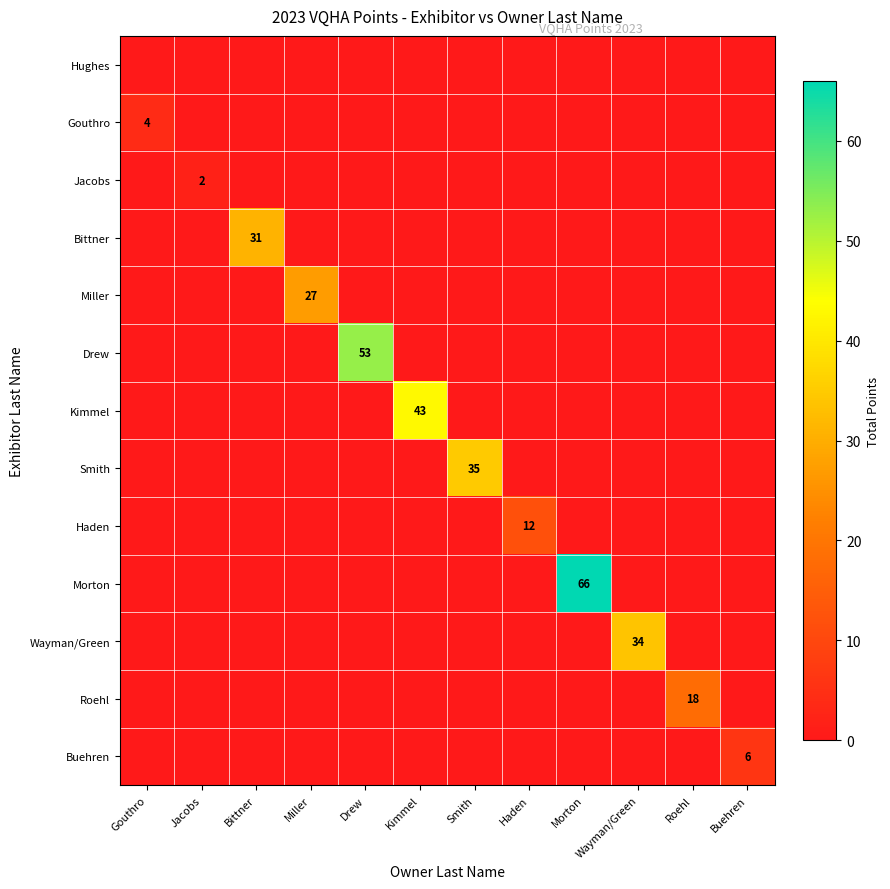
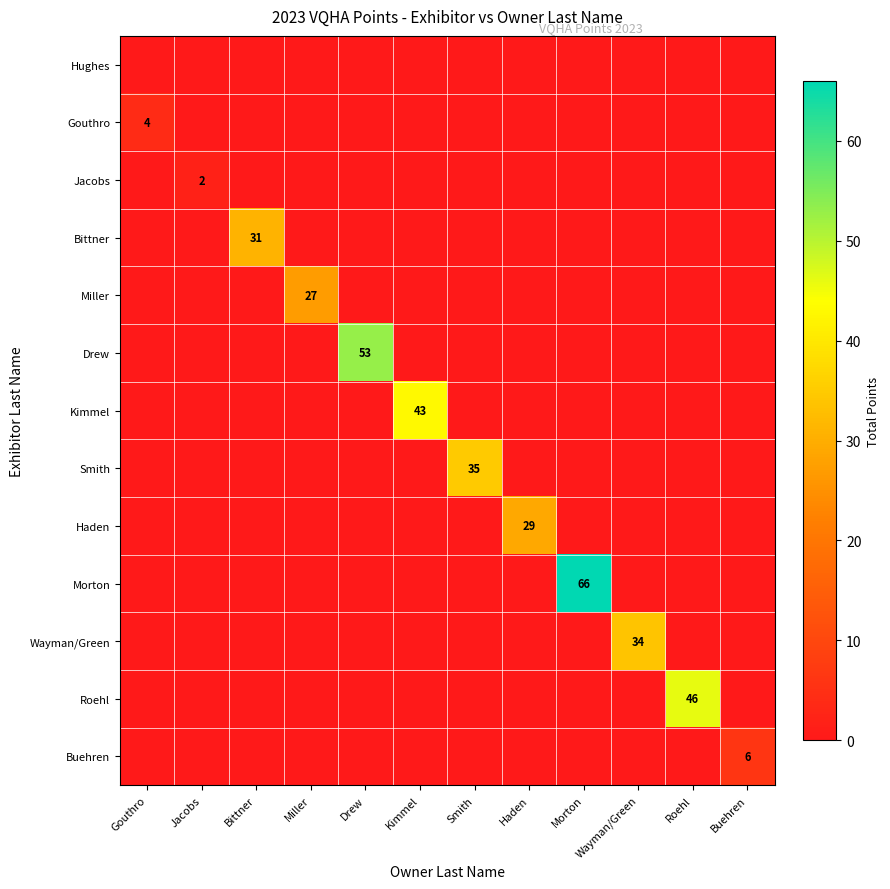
Haden, Haden: 12 -> 29
Roehl, Roehl: 18 -> 46
